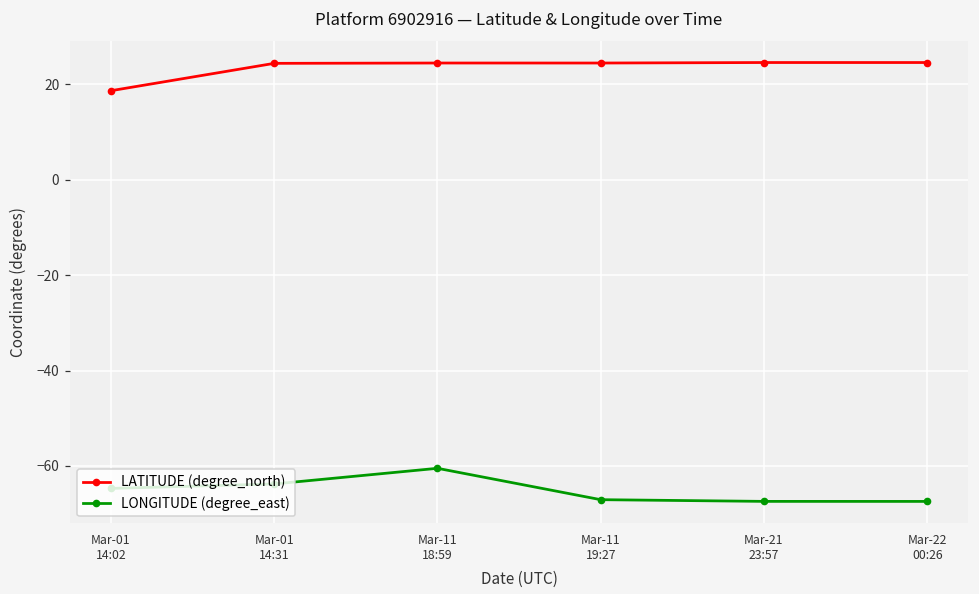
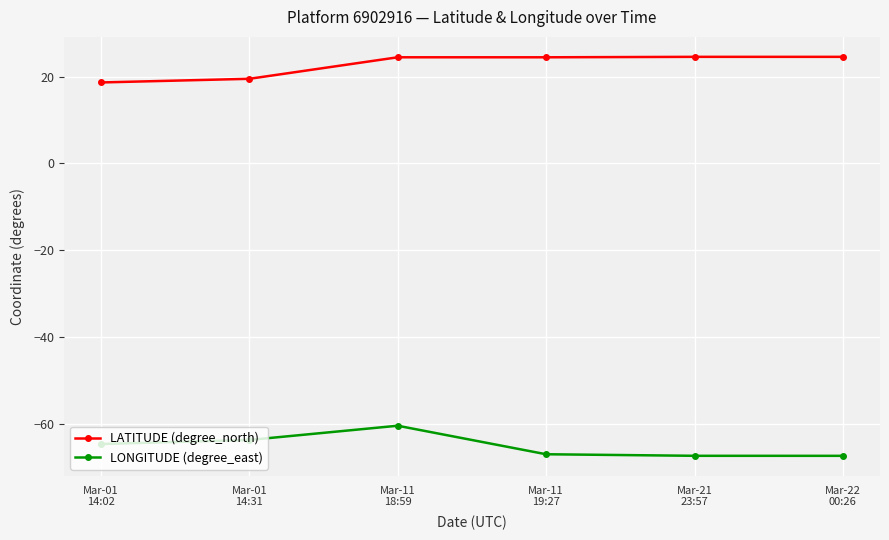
LATITUDE (degree_north), Mar-01 14:31: 24 -> 20
